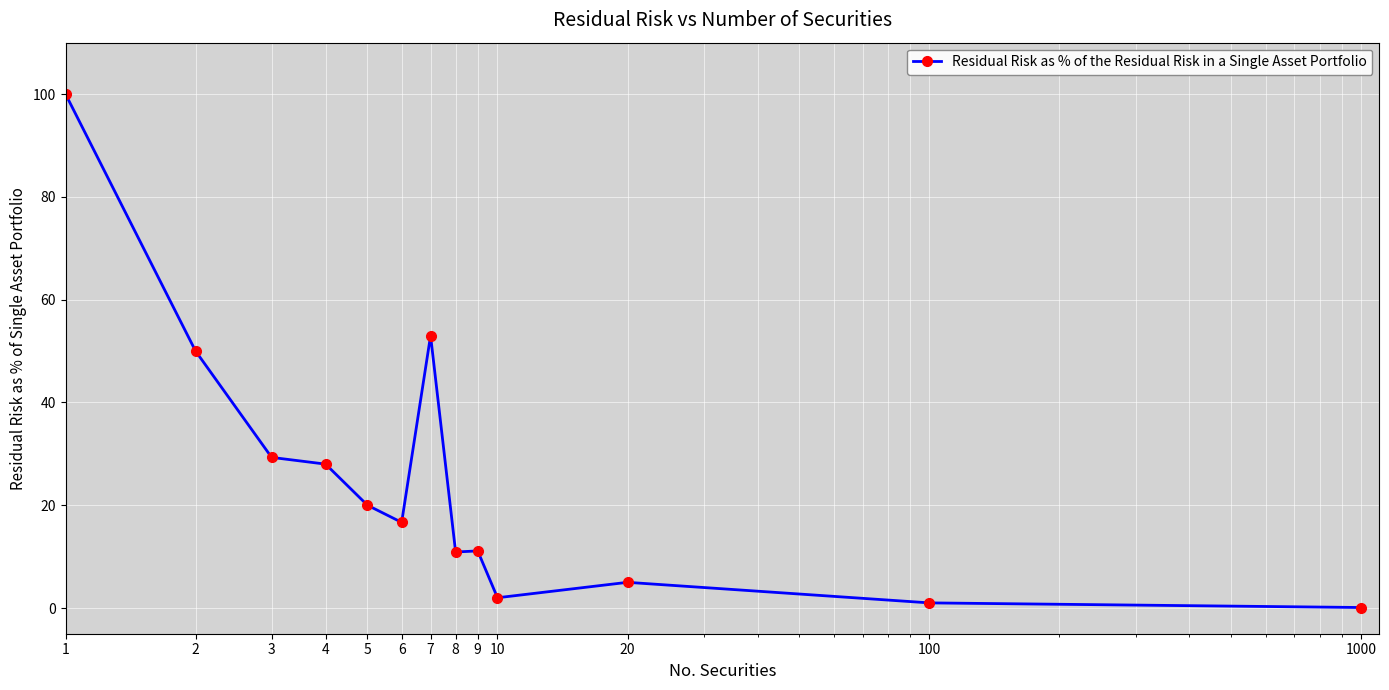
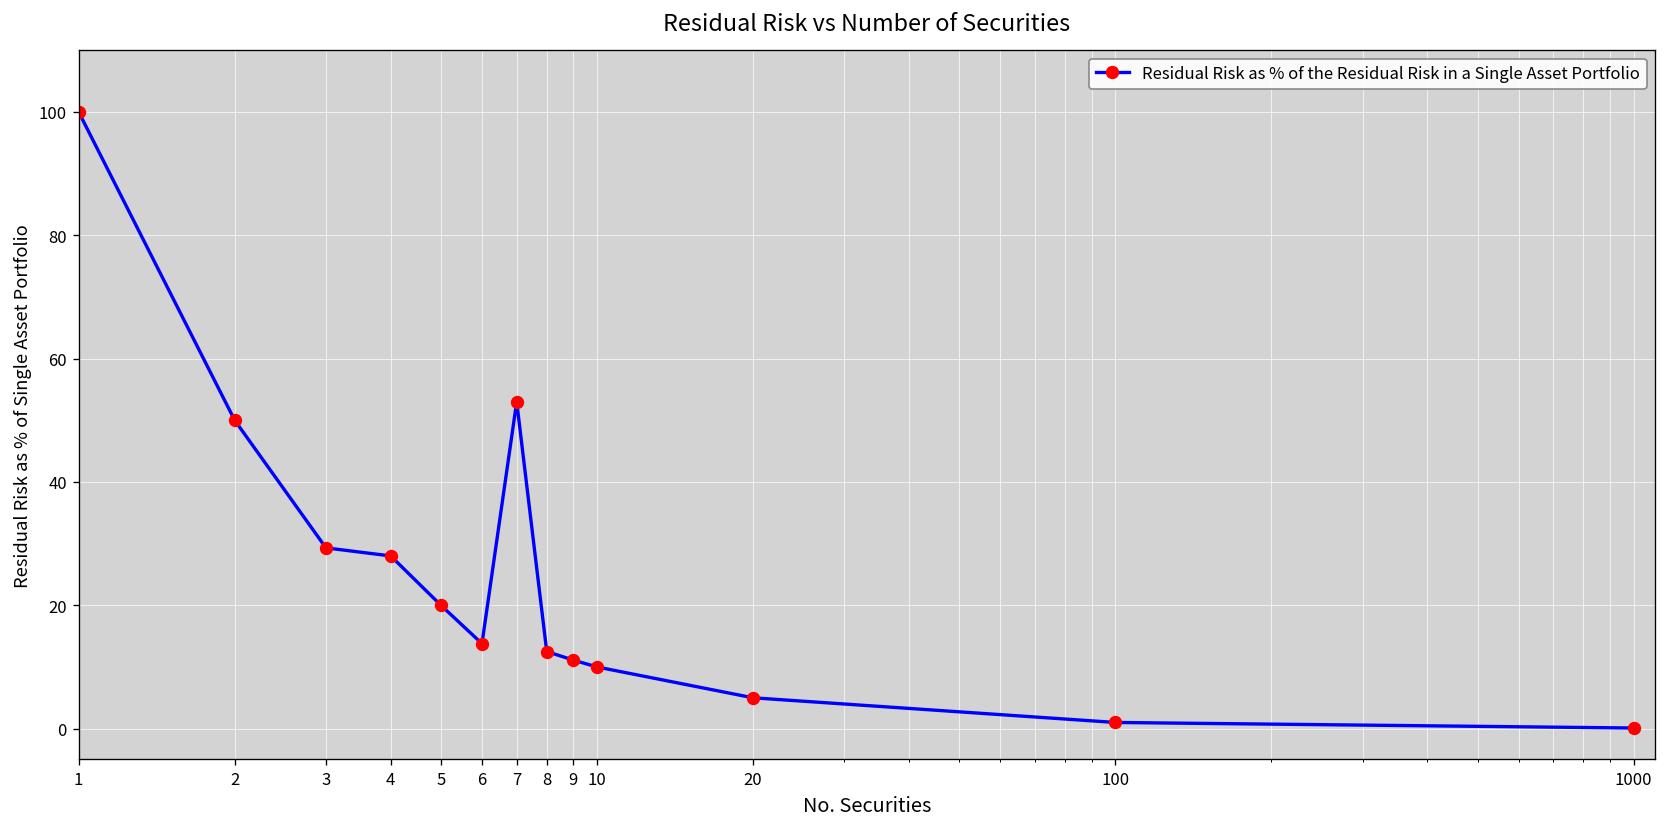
6: 17 -> 14
8: 11 -> 13
10: 2 -> 10
